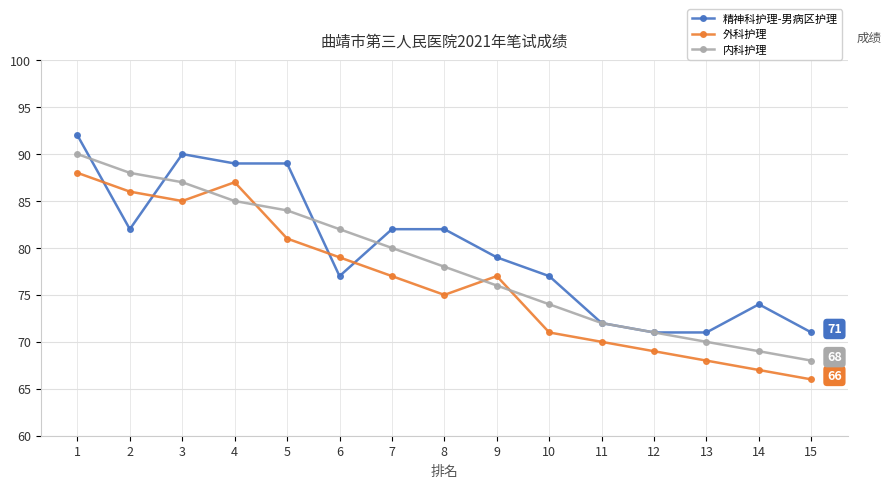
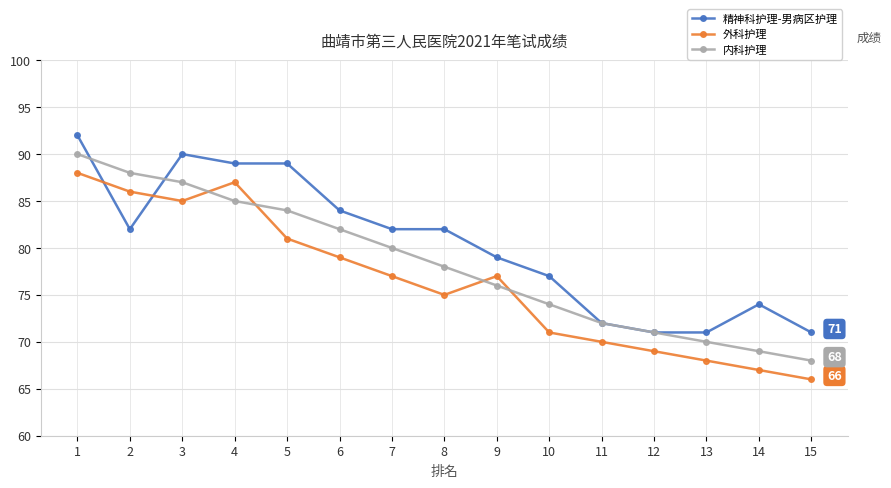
精神科护理-男病区护理, 6: 77 -> 84
